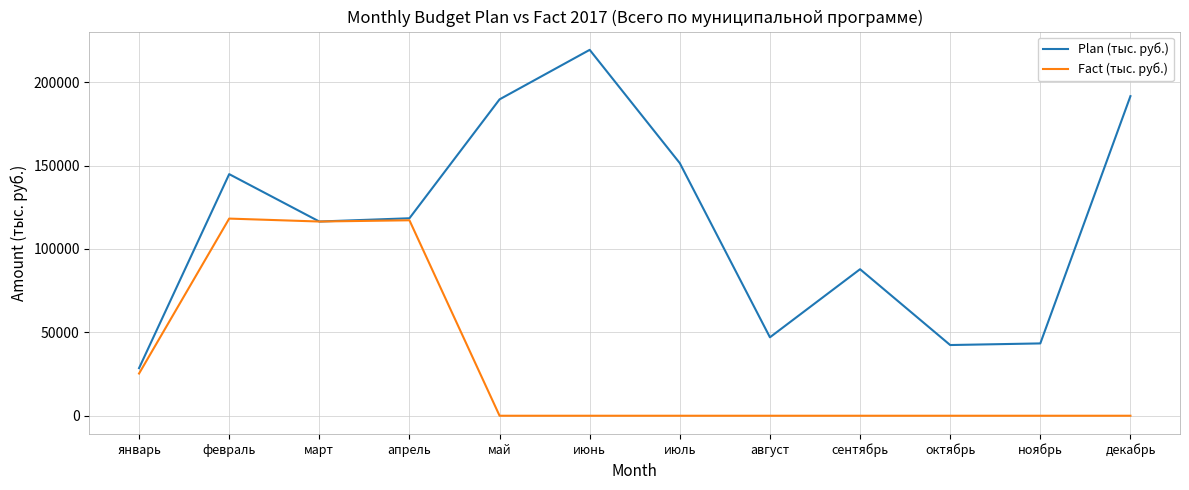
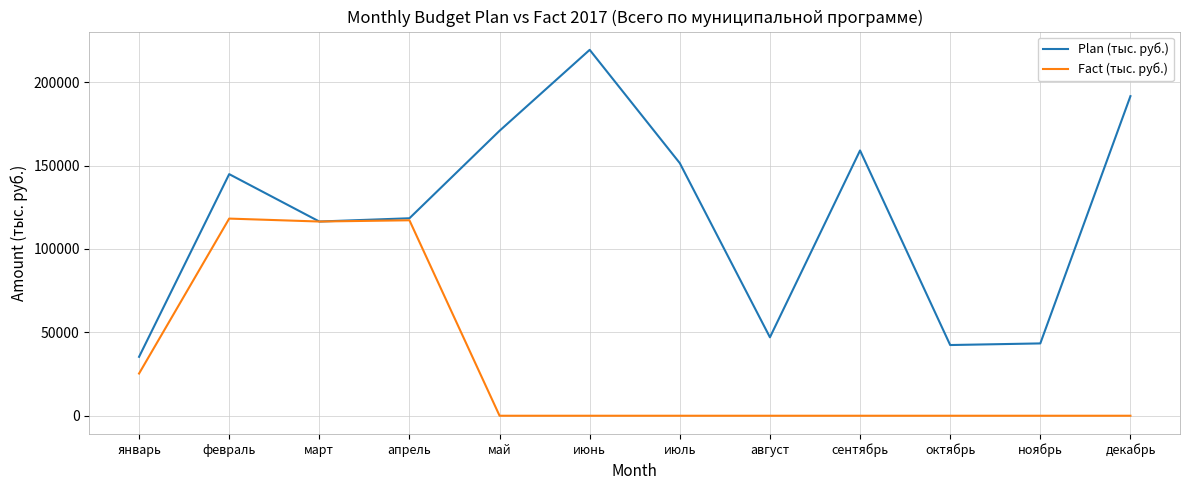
Plan (тыс. руб.), январь: 29000 -> 35000
Plan (тыс. руб.), май: 190000 -> 171000
Plan (тыс. руб.), сентябрь: 88000 -> 159000
